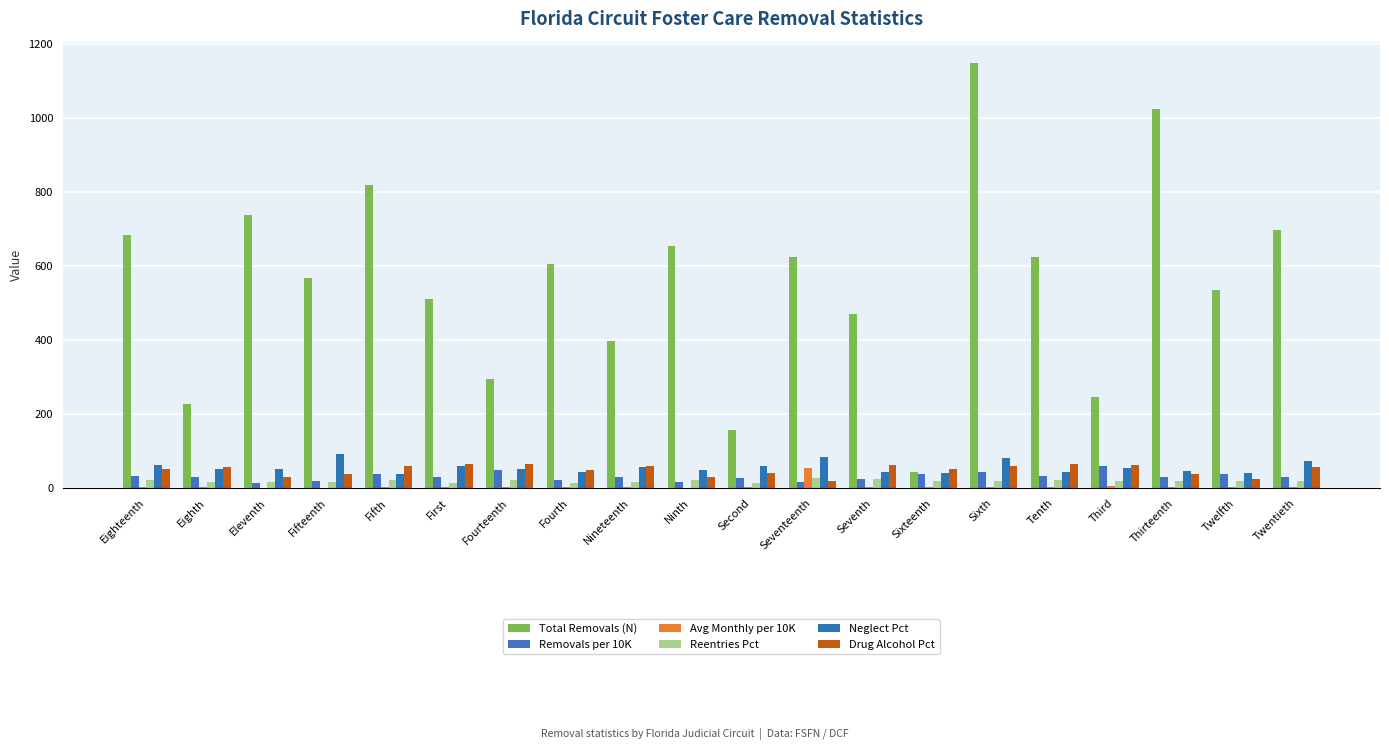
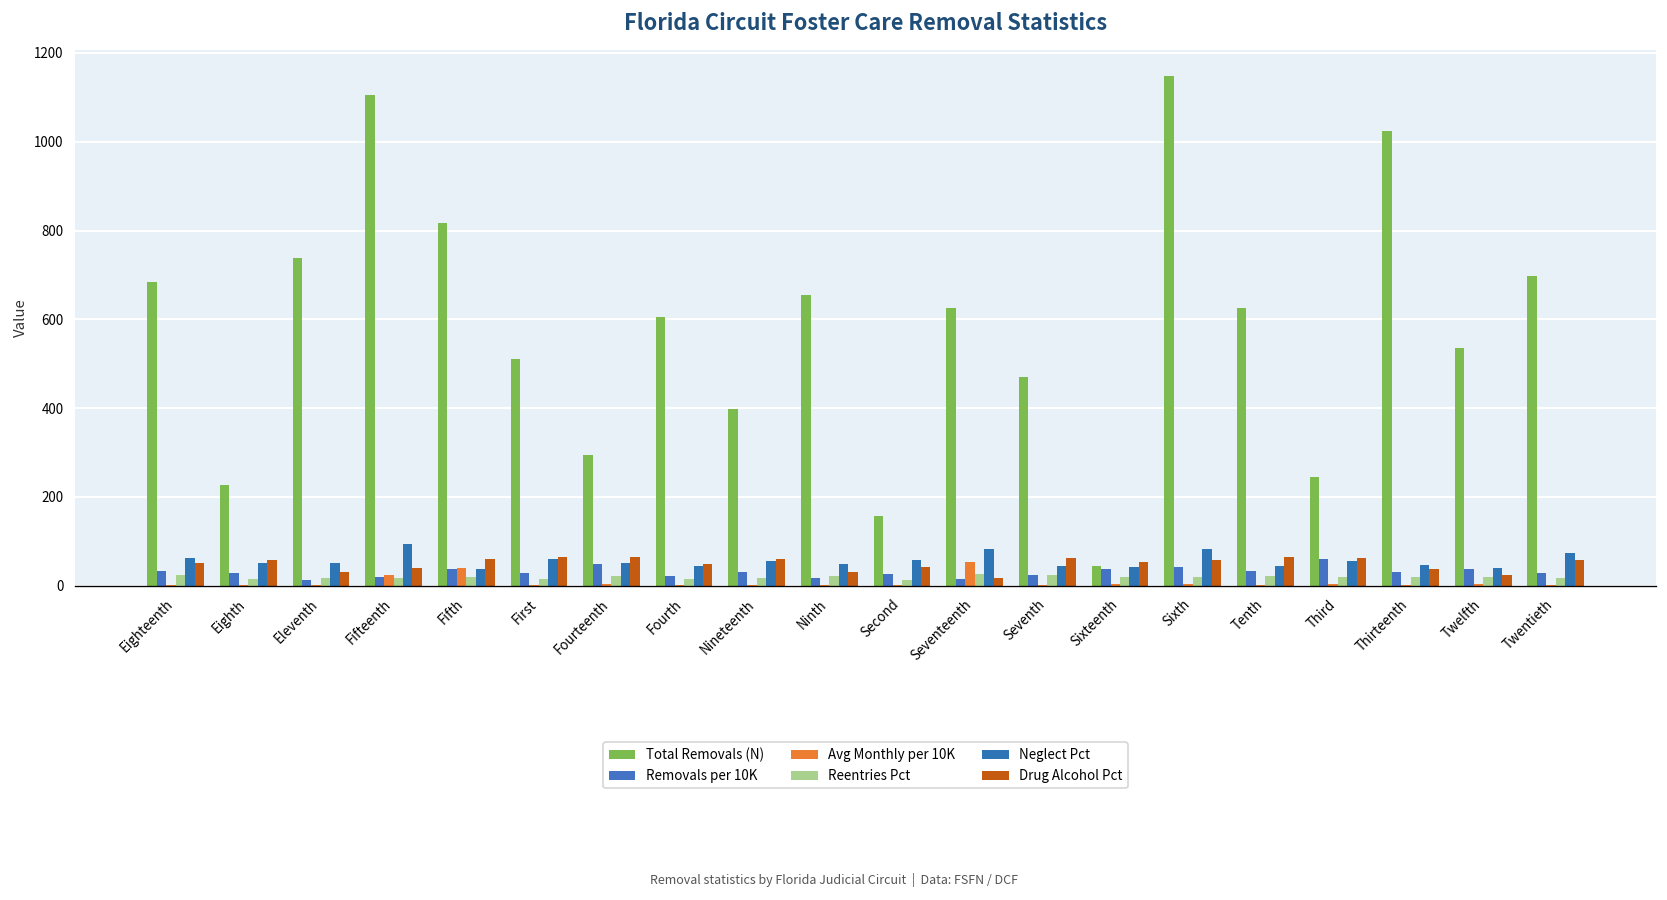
Total Removals (N), Fifteenth: 570 -> 1110
Avg Monthly per 10K, Fifteenth: 0 -> 30
Avg Monthly per 10K, Fifth: 0 -> 40
